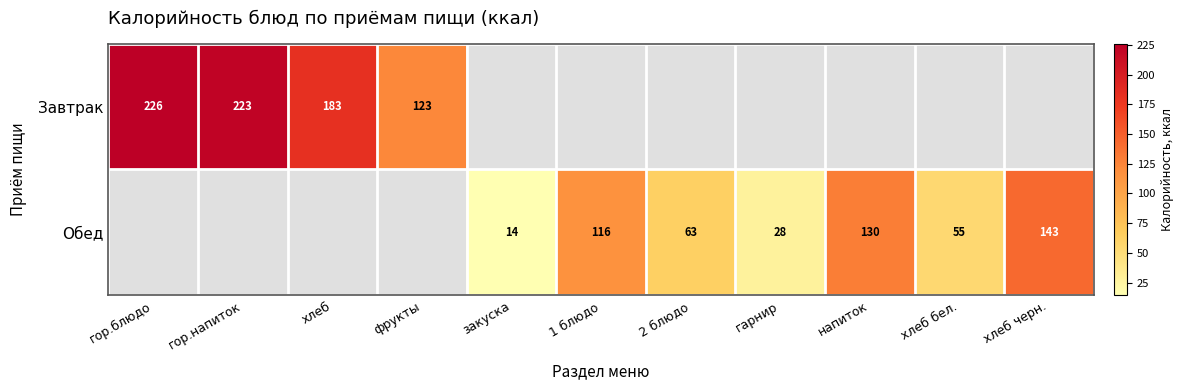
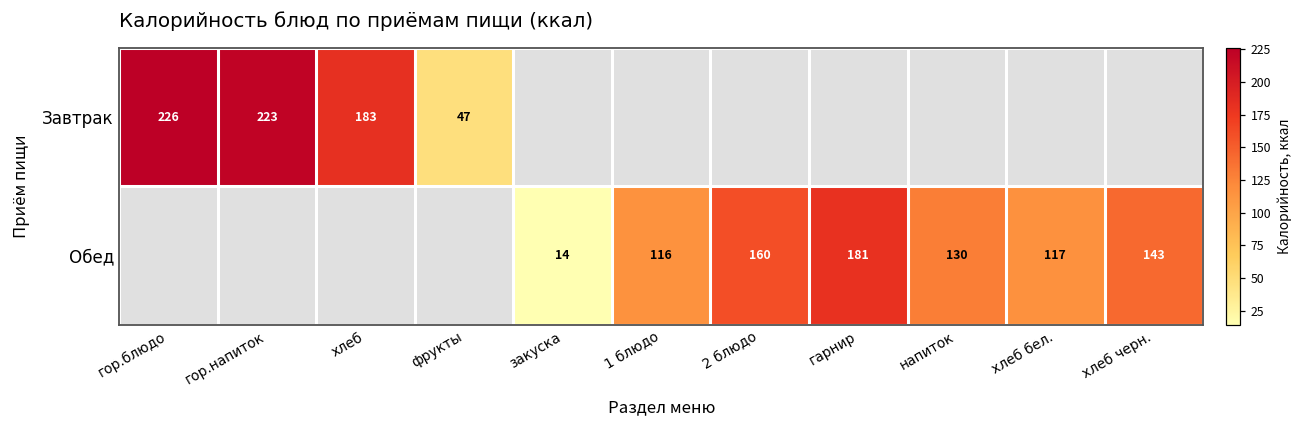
Завтрак, фрукты: 123 -> 47
Обед, 2 блюдо: 63 -> 160
Обед, гарнир: 28 -> 181
Обед, хлеб бел.: 55 -> 117
